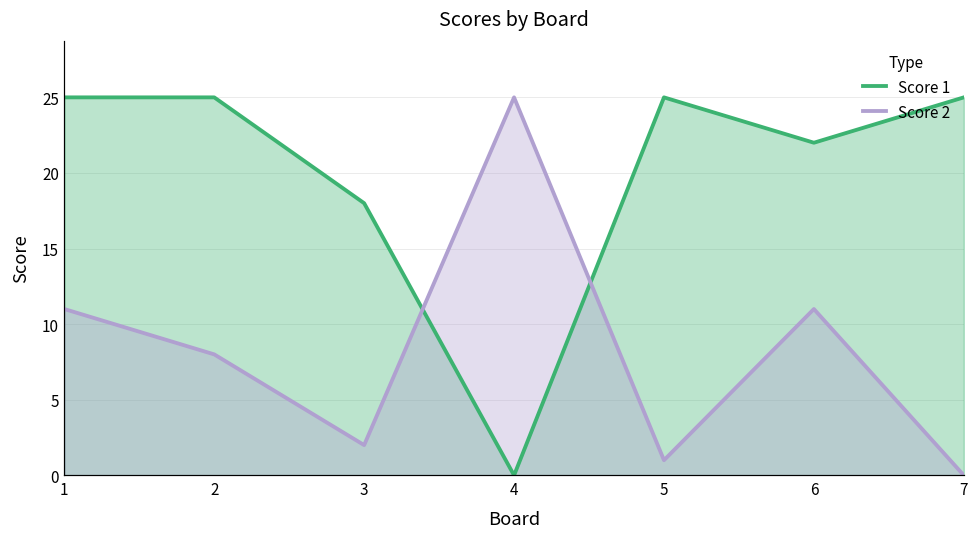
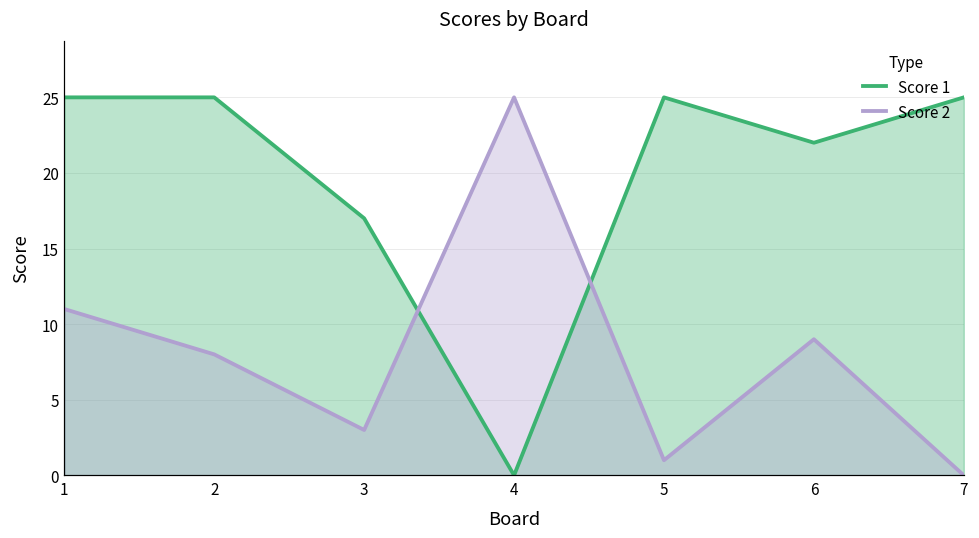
Score 1, 3: 18 -> 17
Score 2, 3: 2 -> 3
Score 2, 6: 11 -> 9
